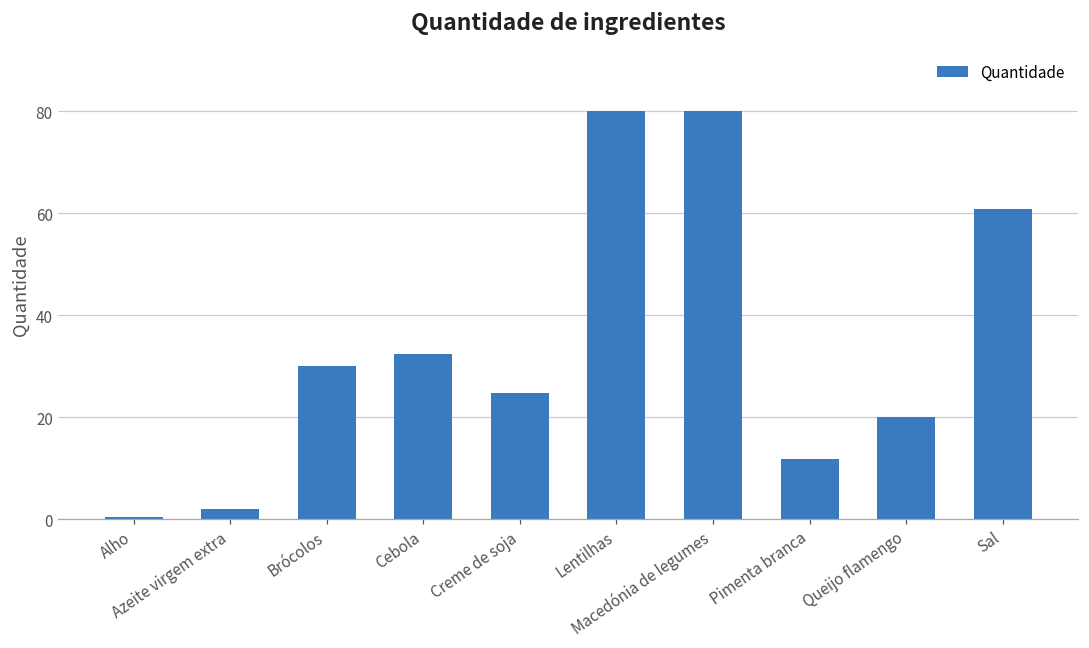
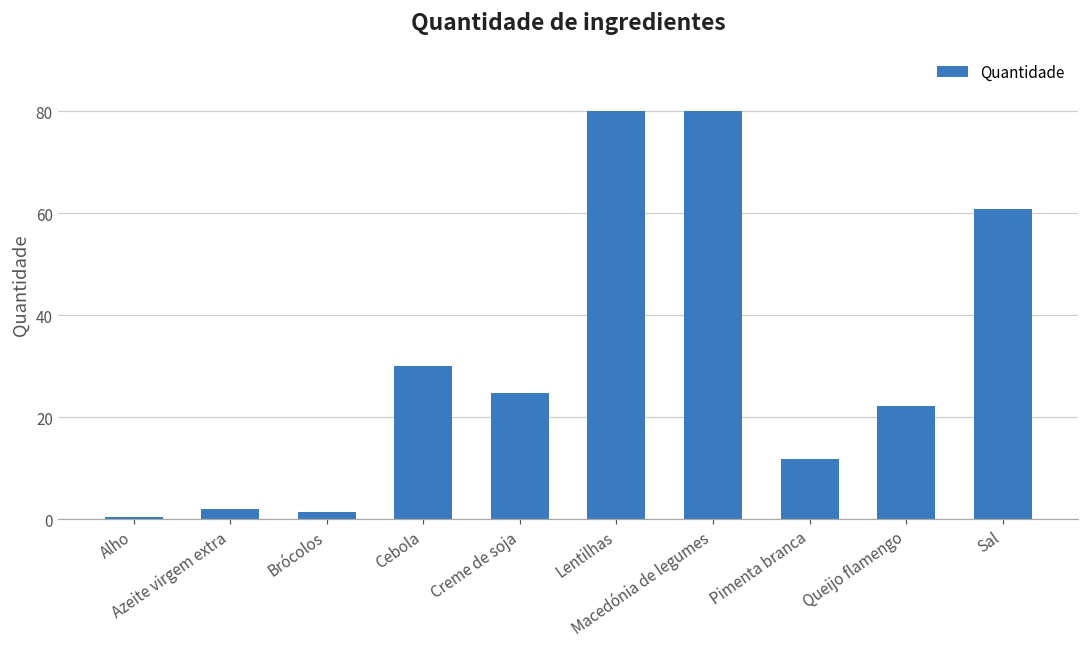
Brócolos: 30 -> 1
Cebola: 32 -> 30
Queijo flamengo: 20 -> 22
